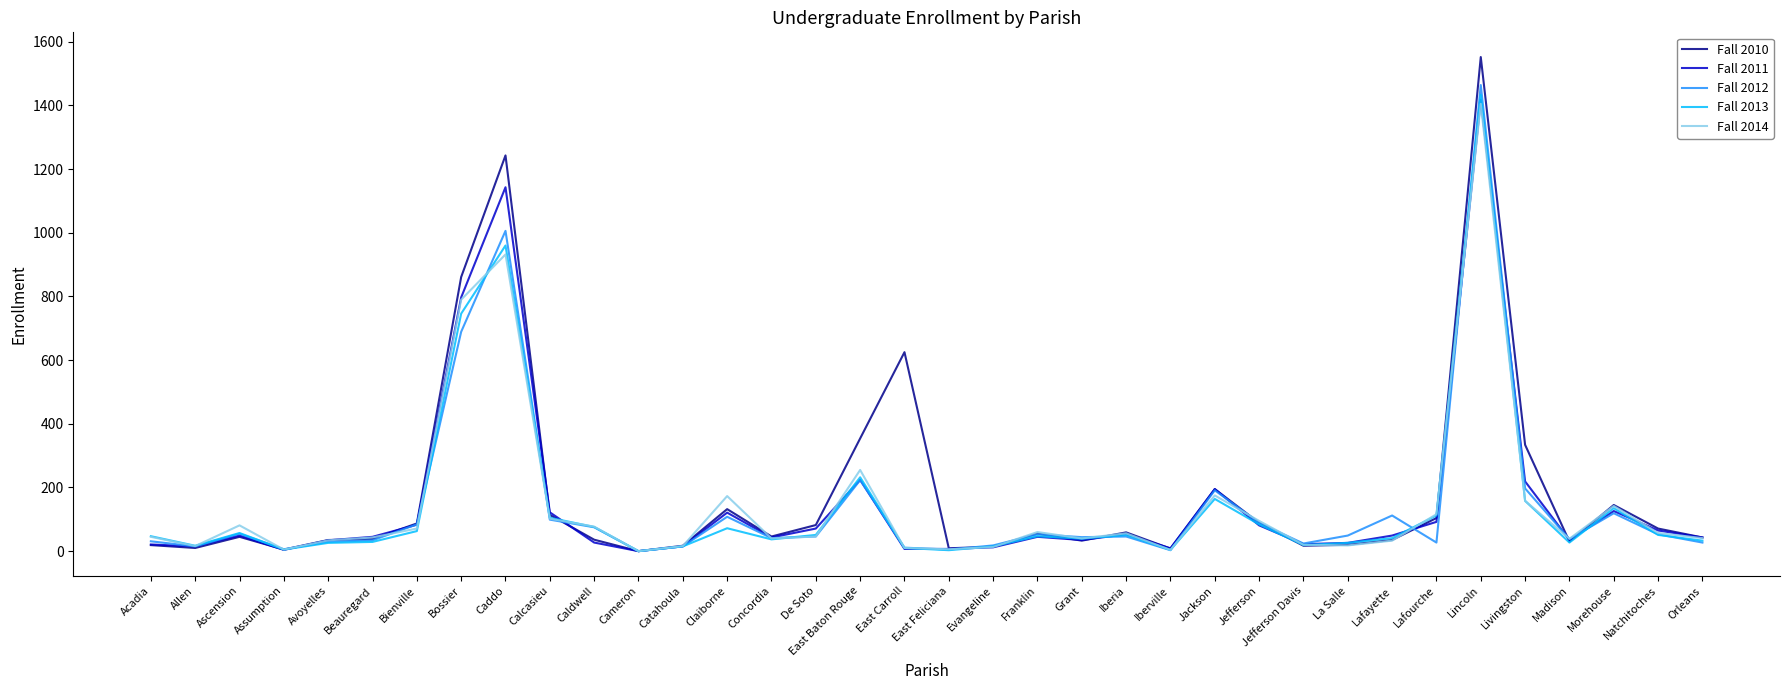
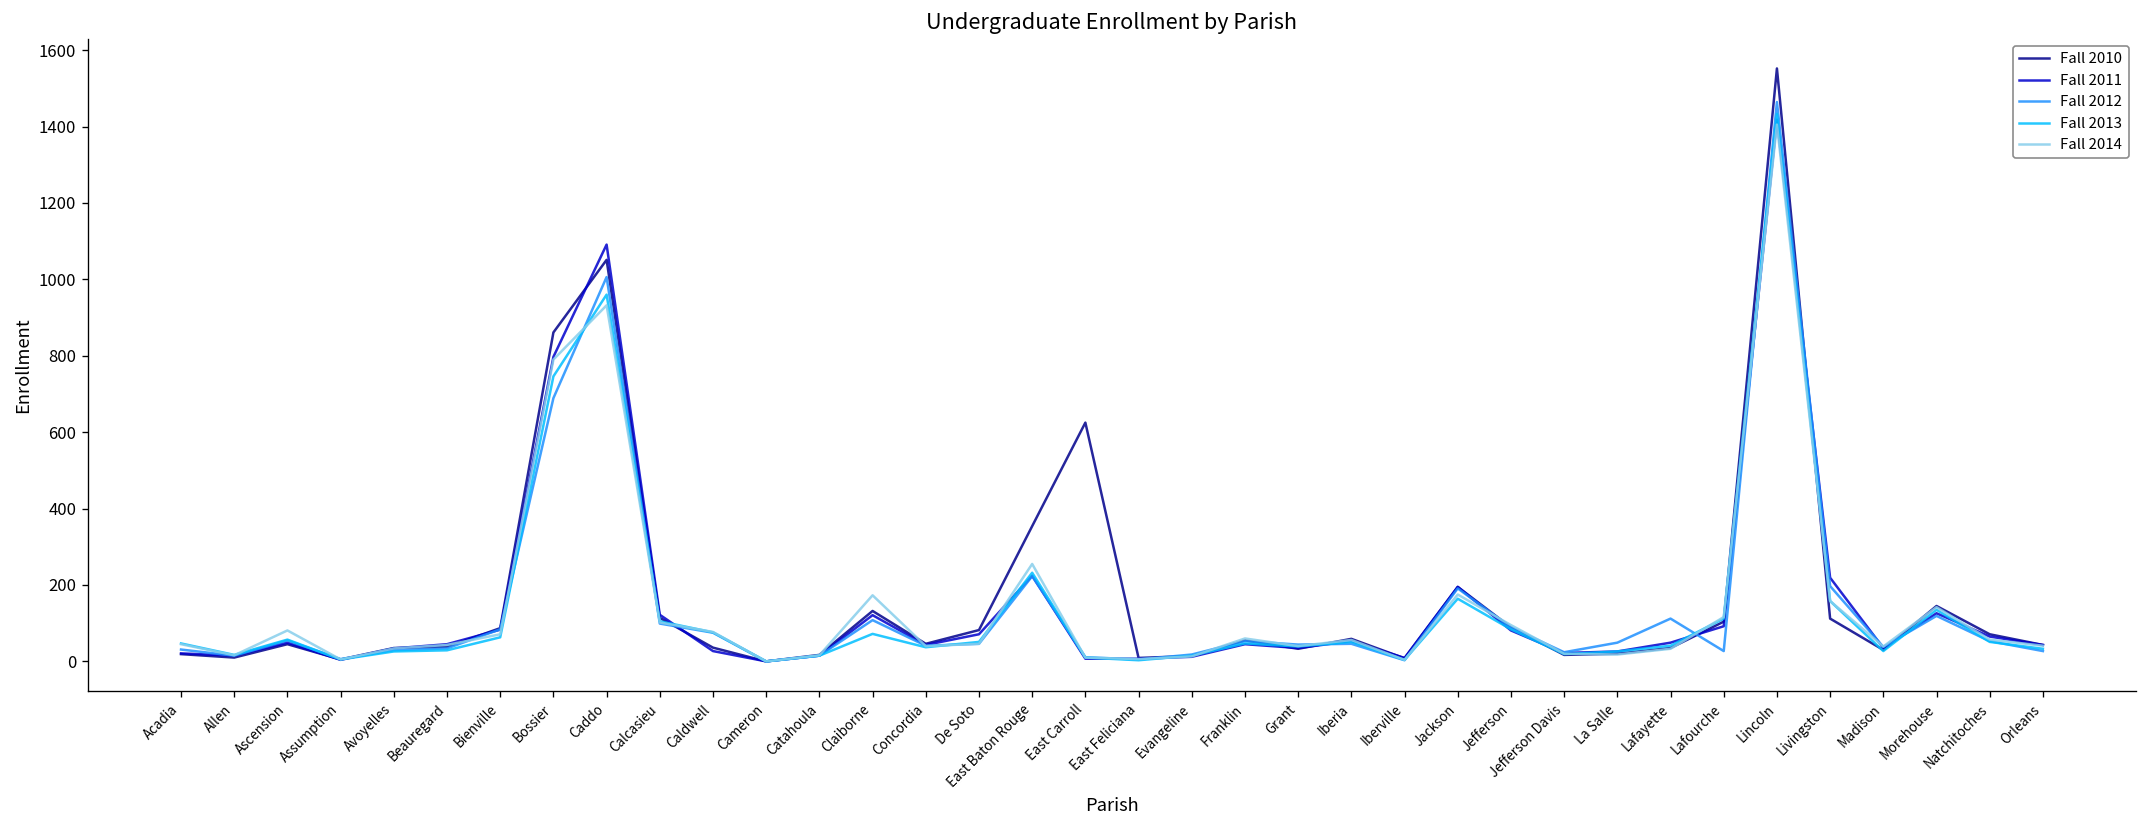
Fall 2010, Caddo: 1240 -> 1050
Fall 2011, Caddo: 1140 -> 1090
Fall 2010, Livingston: 330 -> 110
